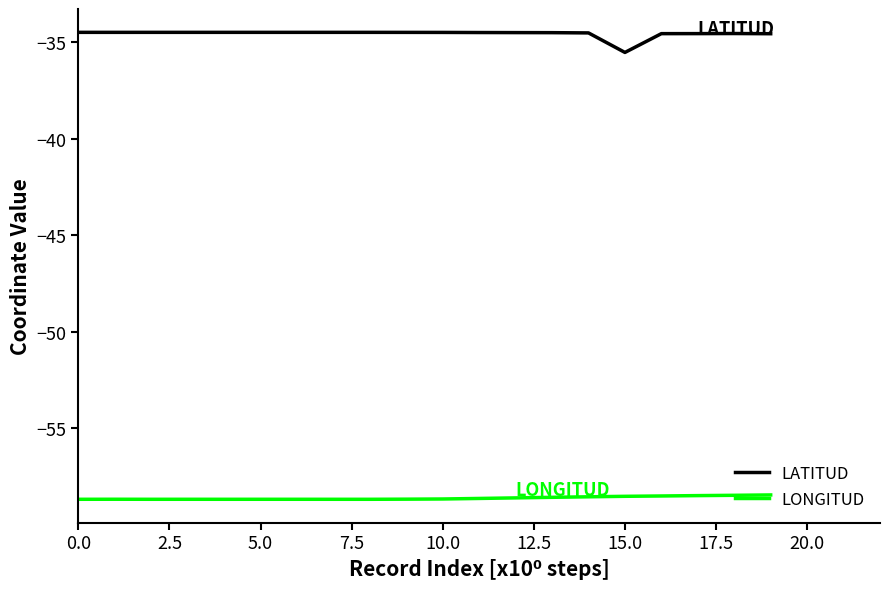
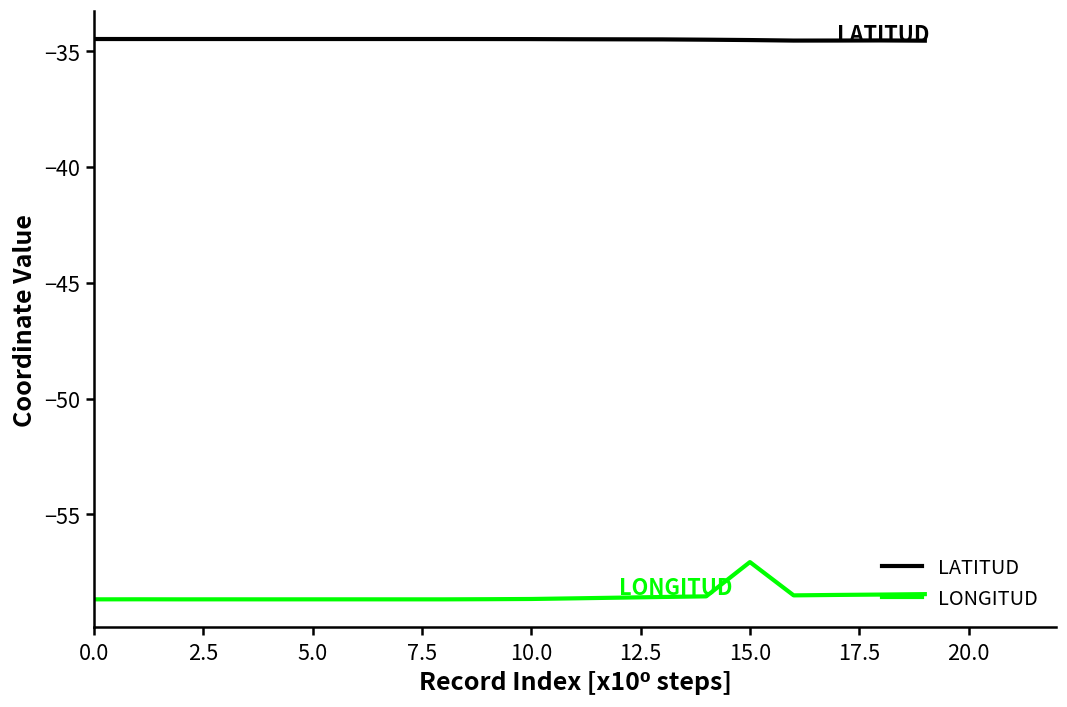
LATITUD, 15.0: -35.5 -> -34.5
LONGITUD, 15.0: -58.5 -> -57.1
